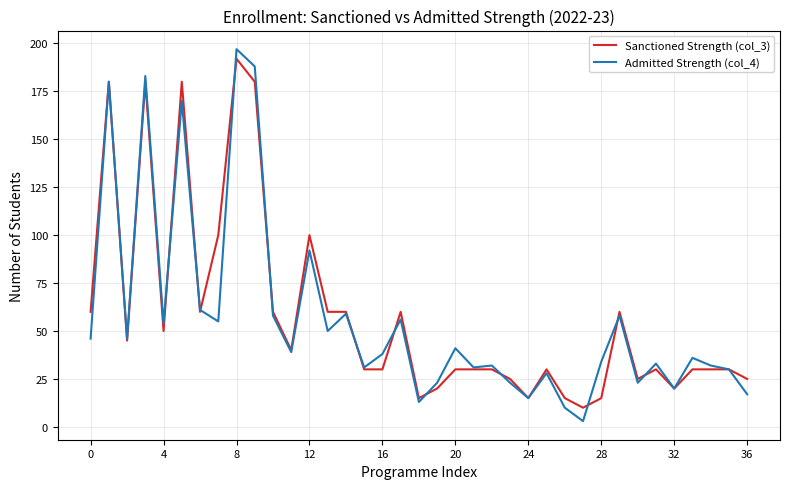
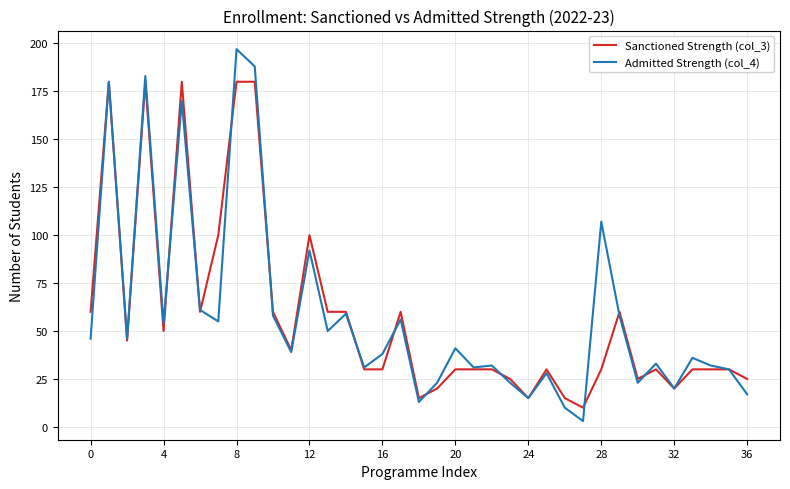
Sanctioned Strength (col_3), 8: 192 -> 180
Sanctioned Strength (col_3), 28: 15 -> 30
Admitted Strength (col_4), 28: 34 -> 107
